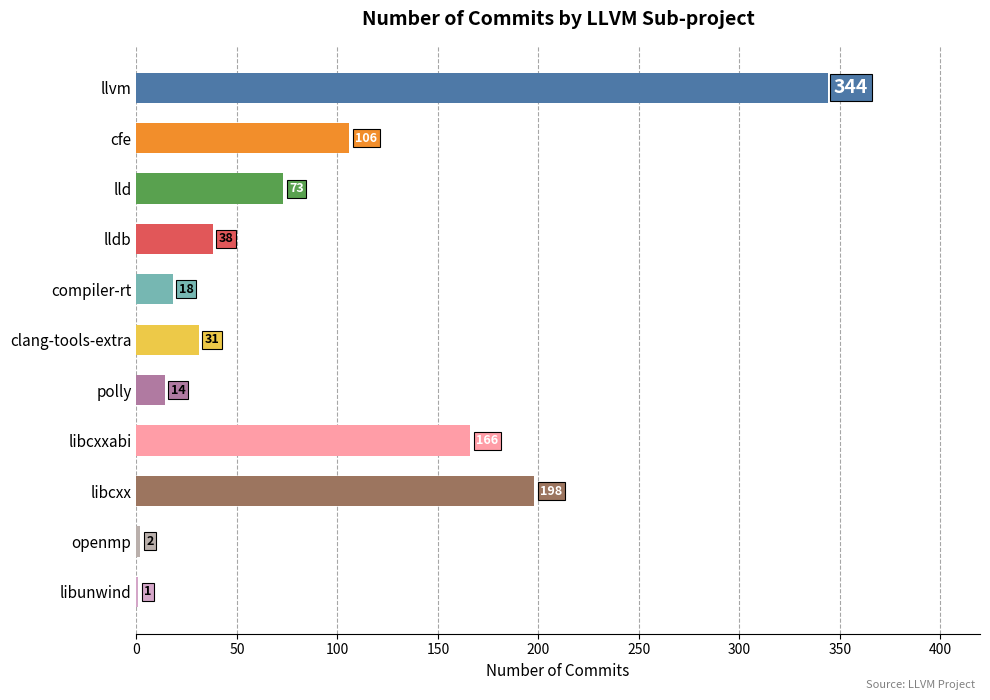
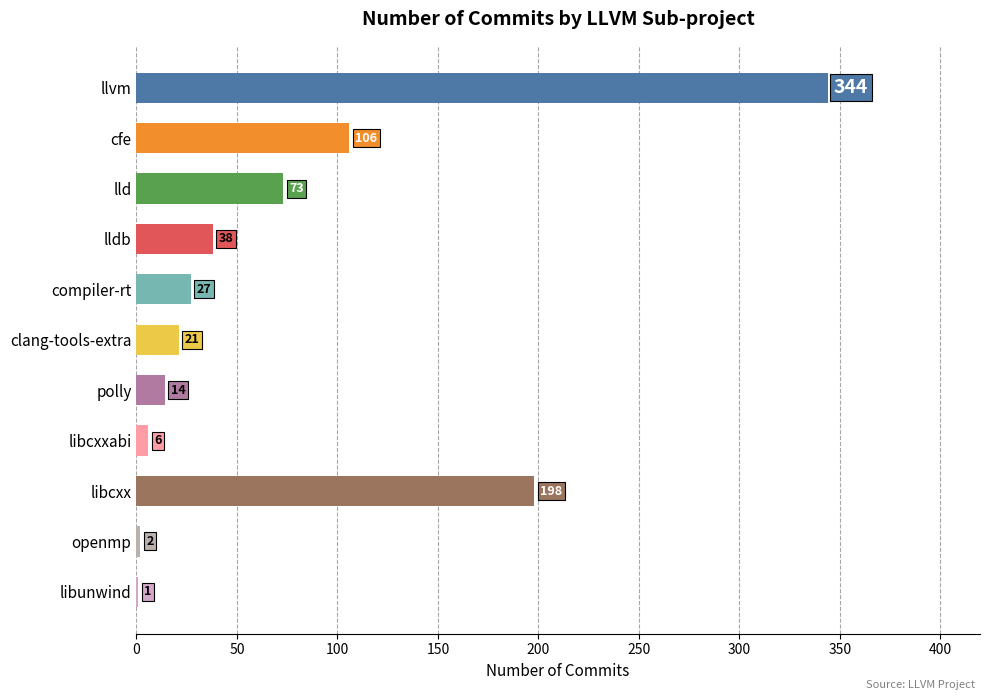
compiler-rt: 18 -> 27
clang-tools-extra: 31 -> 21
libcxxabi: 166 -> 6
